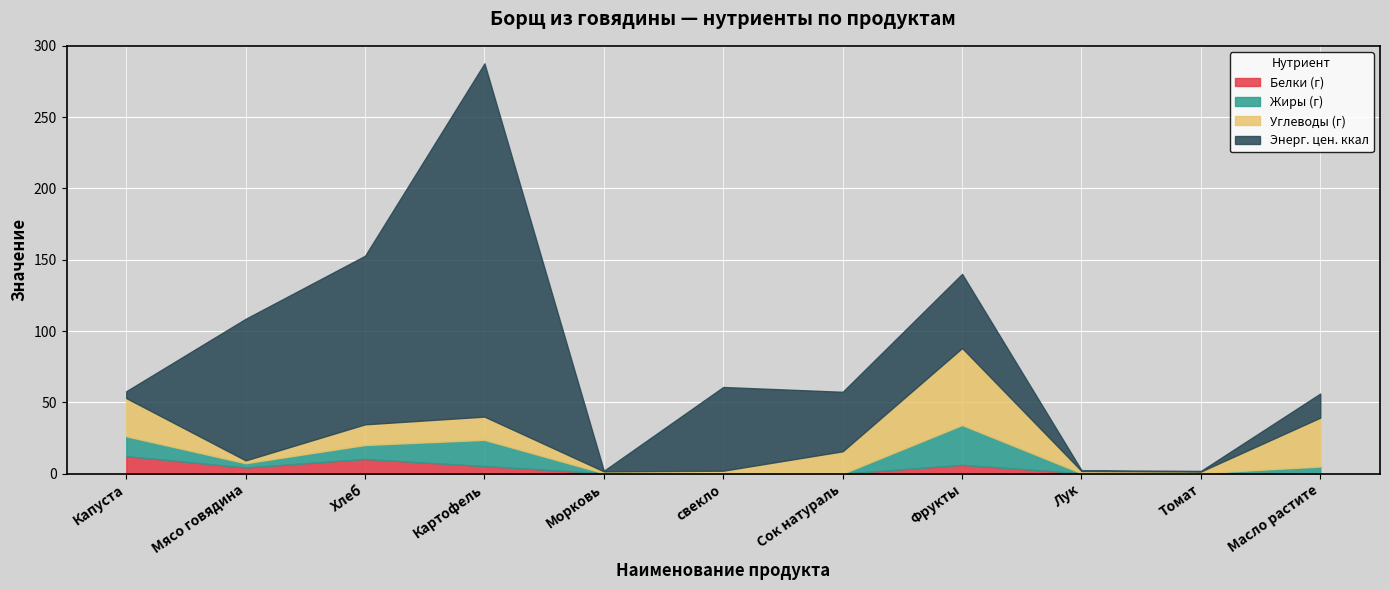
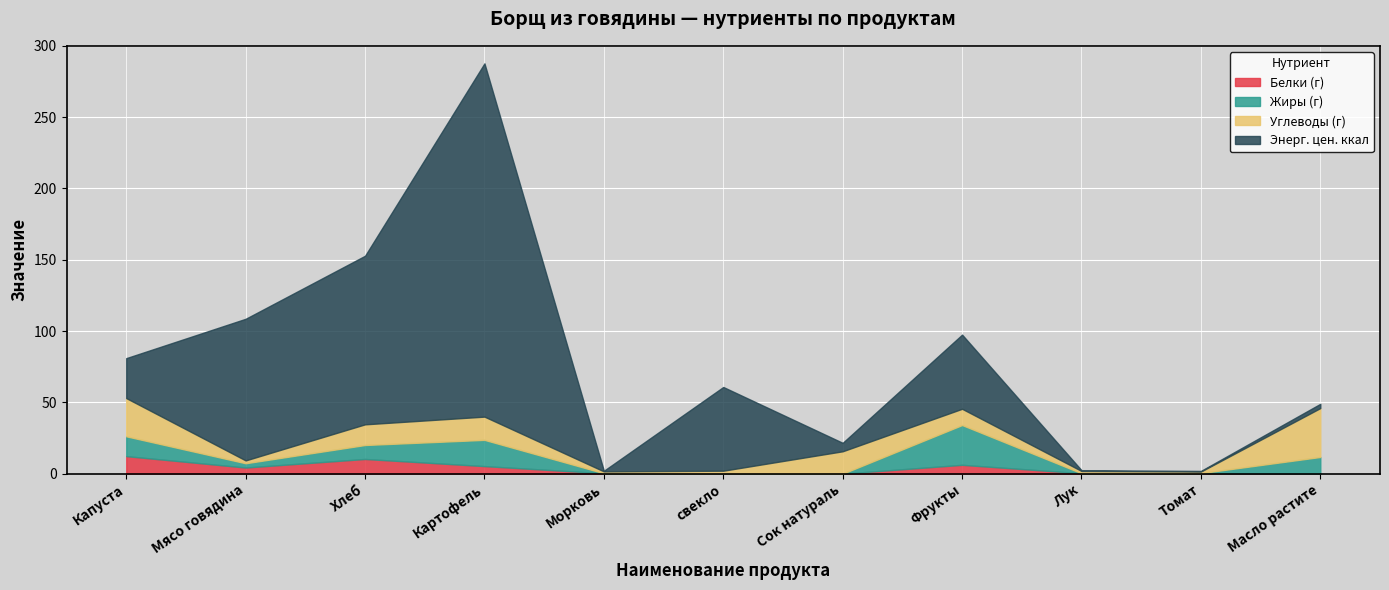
Энерг. цен. ккал, Капуста: 5 -> 28
Энерг. цен. ккал, Сок натураль: 42 -> 6
Углеводы (г), Фрукты: 54 -> 11
Жиры (г), Масло растите: 5 -> 12
Энерг. цен. ккал, Масло растите: 17 -> 3
